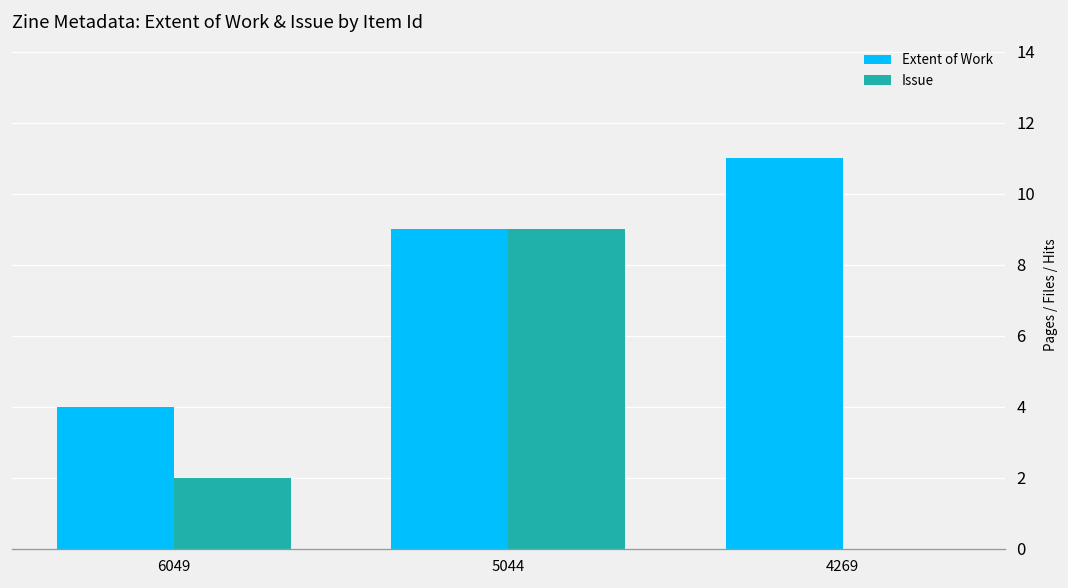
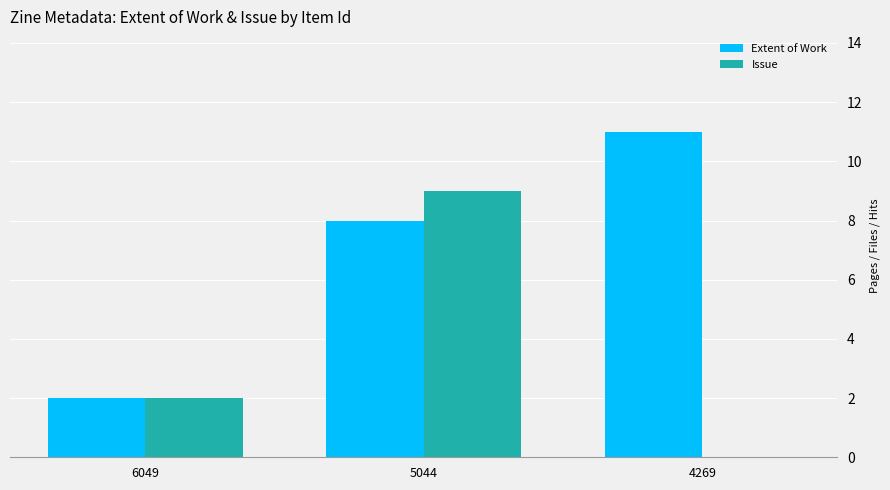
Extent of Work, 6049: 4 -> 2
Extent of Work, 5044: 9 -> 8
